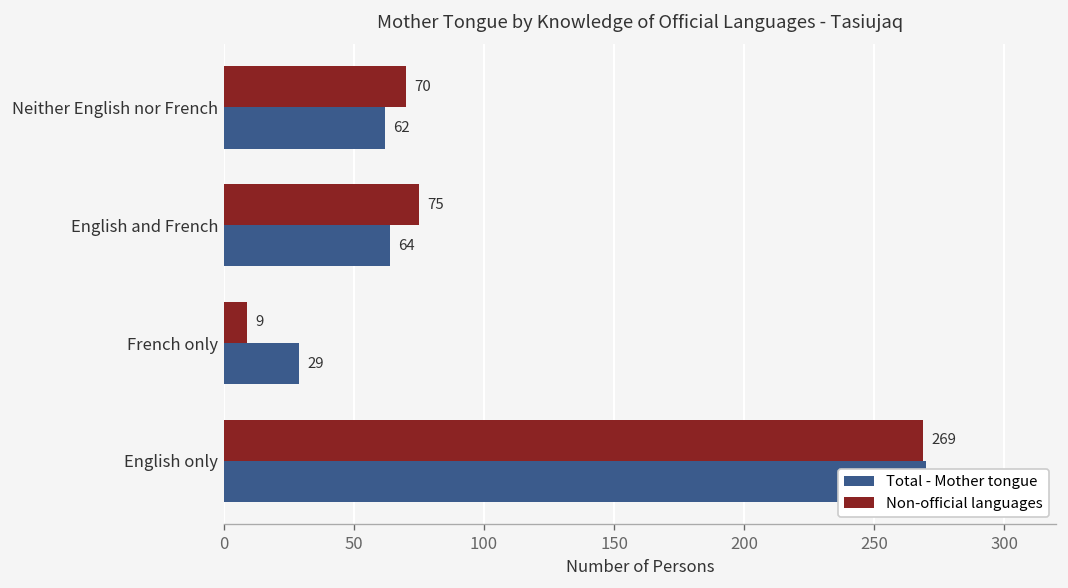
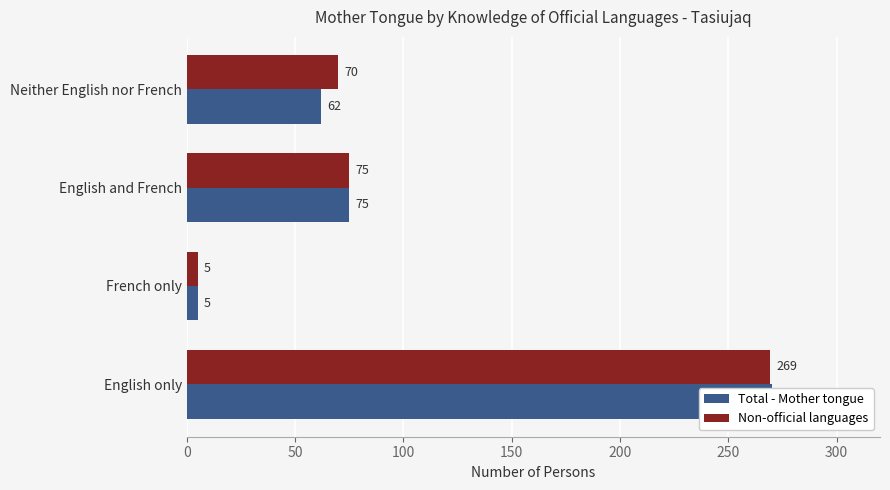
Total - Mother tongue, English and French: 64 -> 75
Non-official languages, French only: 9 -> 5
Total - Mother tongue, French only: 29 -> 5
